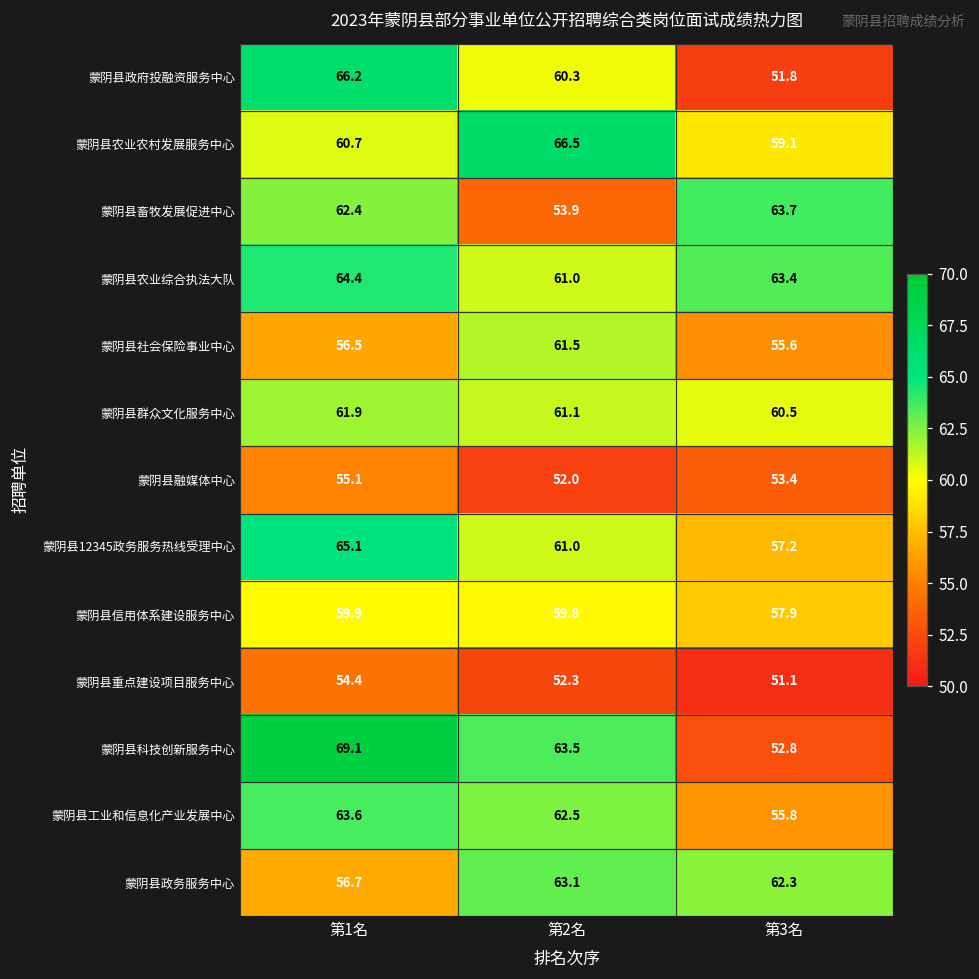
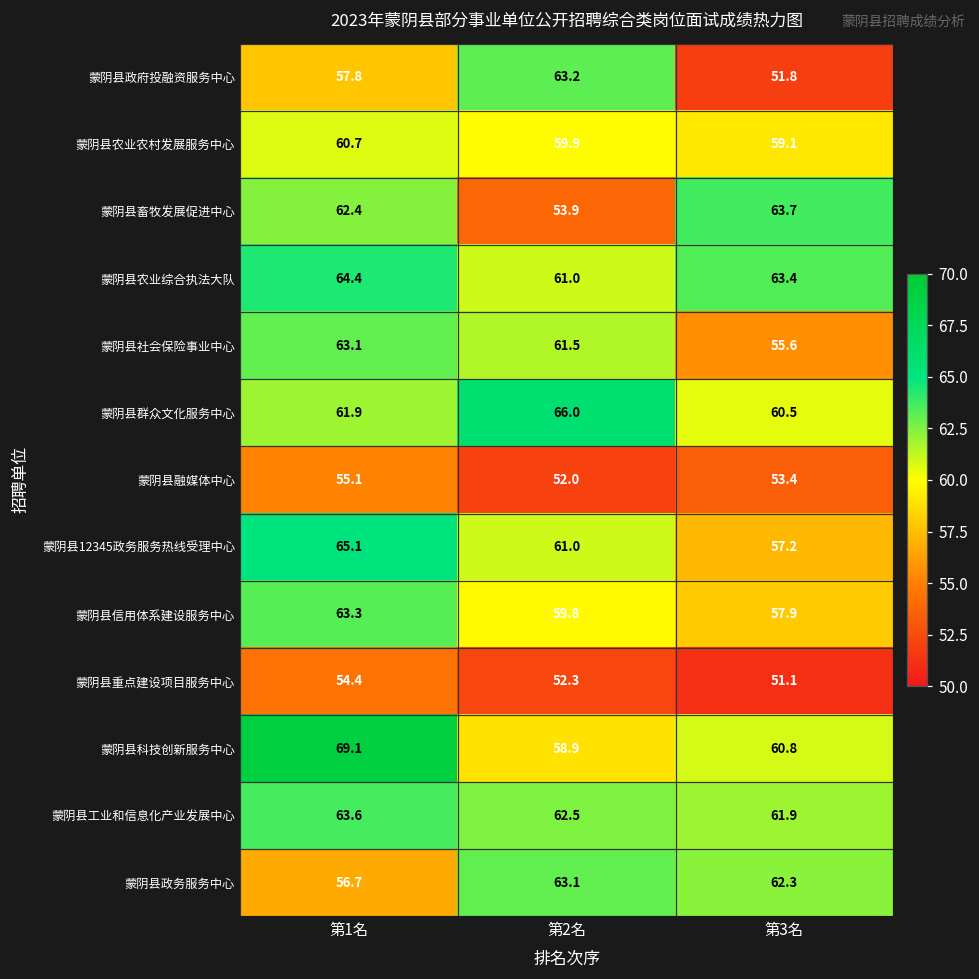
蒙阴县政府投融资服务中心, 第1名: 66.2 -> 57.8
蒙阴县政府投融资服务中心, 第2名: 60.3 -> 63.2
蒙阴县农业农村发展服务中心, 第2名: 66.5 -> 59.9
蒙阴县社会保险事业中心, 第1名: 56.5 -> 63.1
蒙阴县群众文化服务中心, 第2名: 61.1 -> 66.0
蒙阴县信用体系建设服务中心, 第1名: 59.9 -> 63.3
蒙阴县科技创新服务中心, 第2名: 63.5 -> 58.9
蒙阴县科技创新服务中心, 第3名: 52.8 -> 60.8
蒙阴县工业和信息化产业发展中心, 第3名: 55.8 -> 61.9
